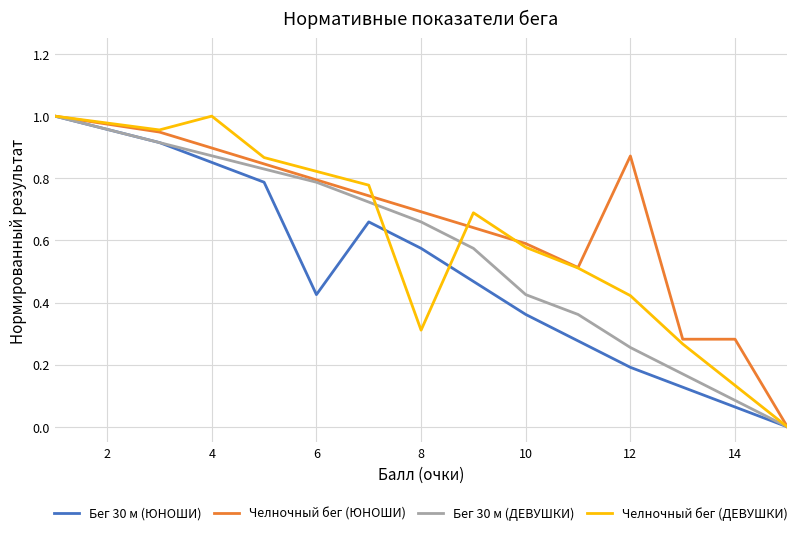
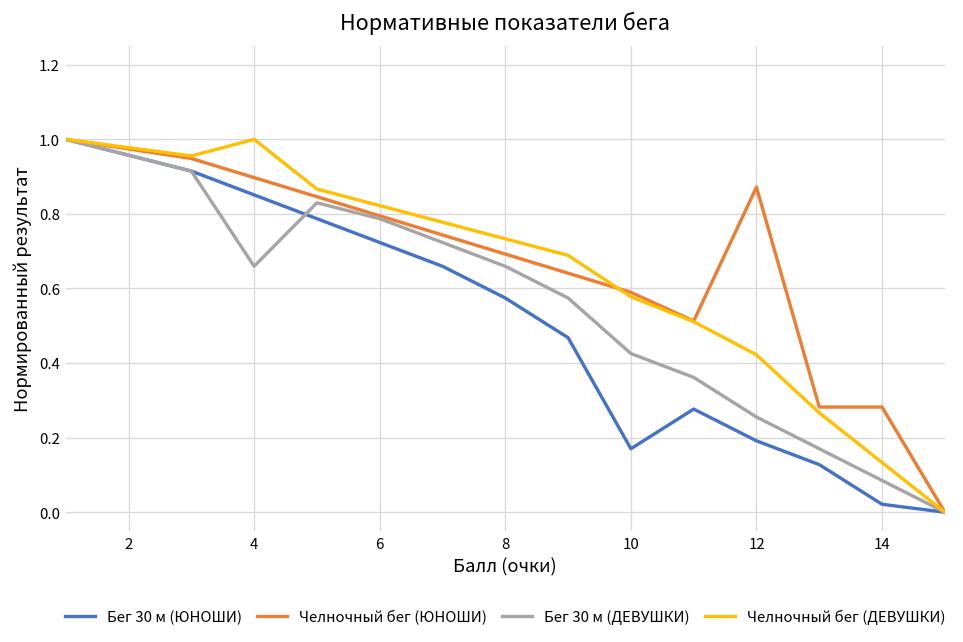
Бег 30 м (ДЕВУШКИ), 4: 0.87 -> 0.66
Бег 30 м (ЮНОШИ), 6: 0.43 -> 0.72
Челночный бег (ДЕВУШКИ), 8: 0.31 -> 0.73
Бег 30 м (ЮНОШИ), 10: 0.36 -> 0.17
Бег 30 м (ЮНОШИ), 14: 0.06 -> 0.02
